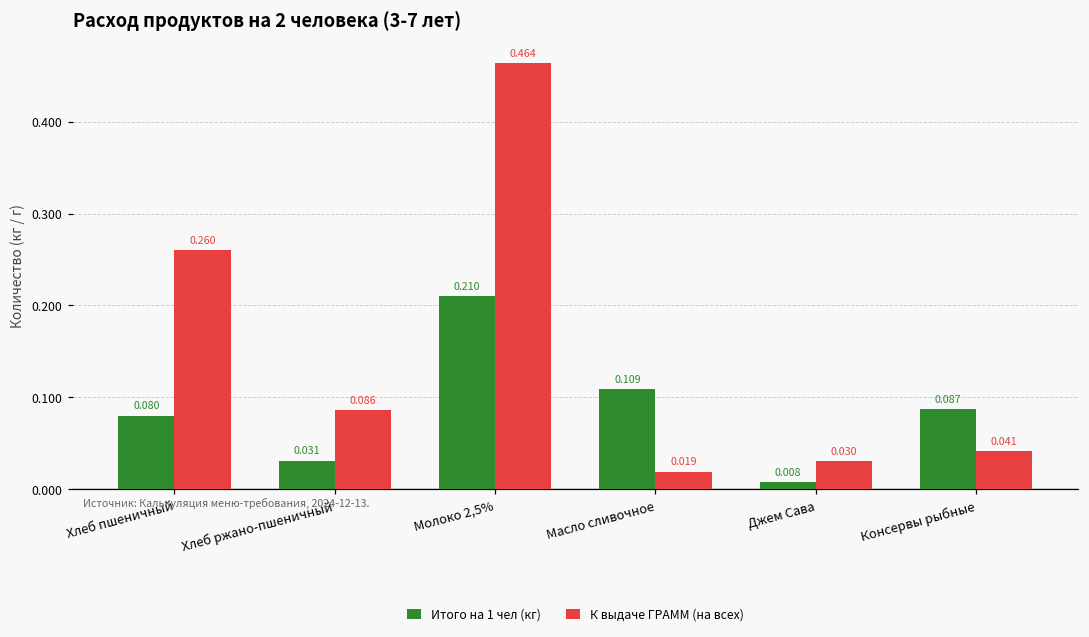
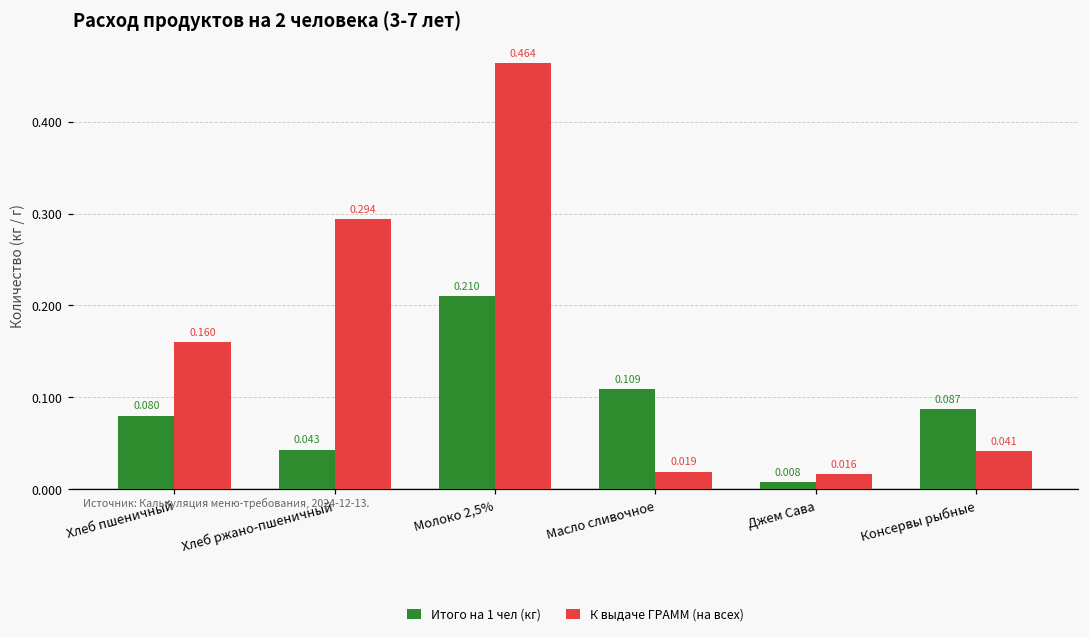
К выдаче ГРАММ (на всех), Хлеб пшеничный: 0.260 -> 0.160
Итого на 1 чел (кг), Хлеб ржано-пшеничный: 0.031 -> 0.043
К выдаче ГРАММ (на всех), Хлеб ржано-пшеничный: 0.086 -> 0.294
К выдаче ГРАММ (на всех), Джем Сава: 0.030 -> 0.016
